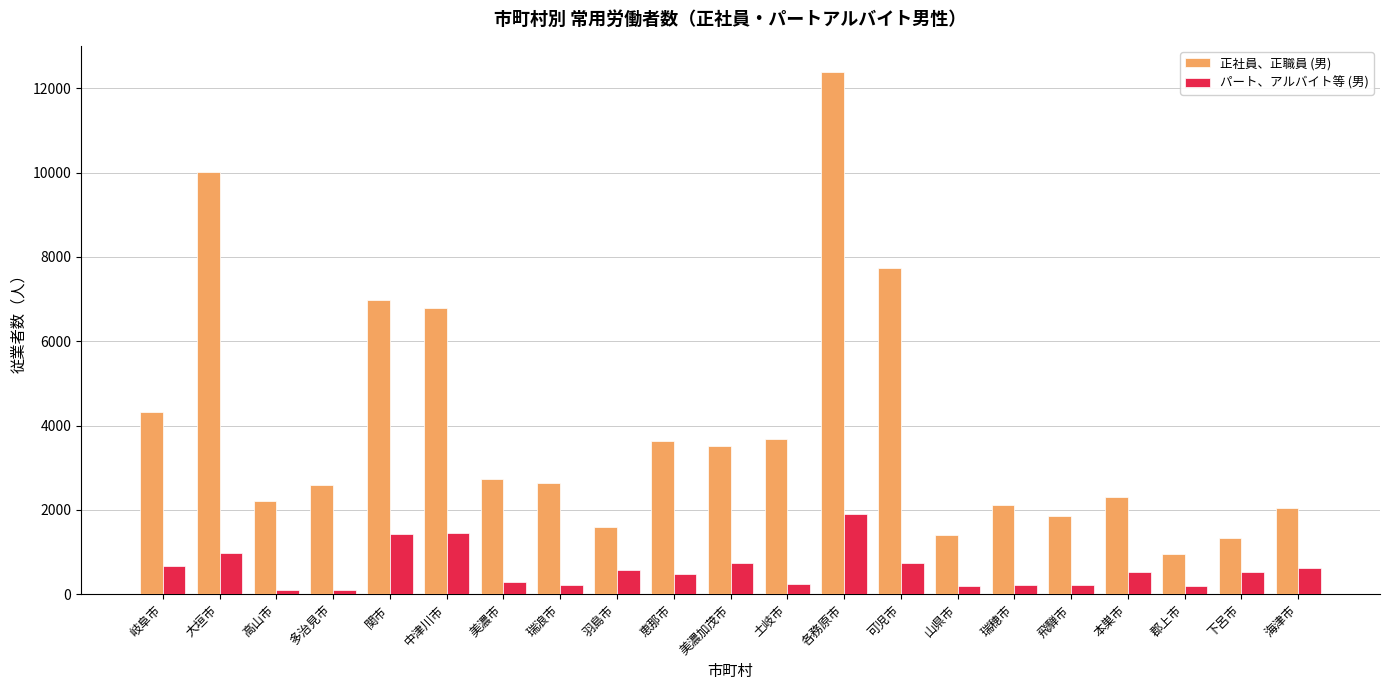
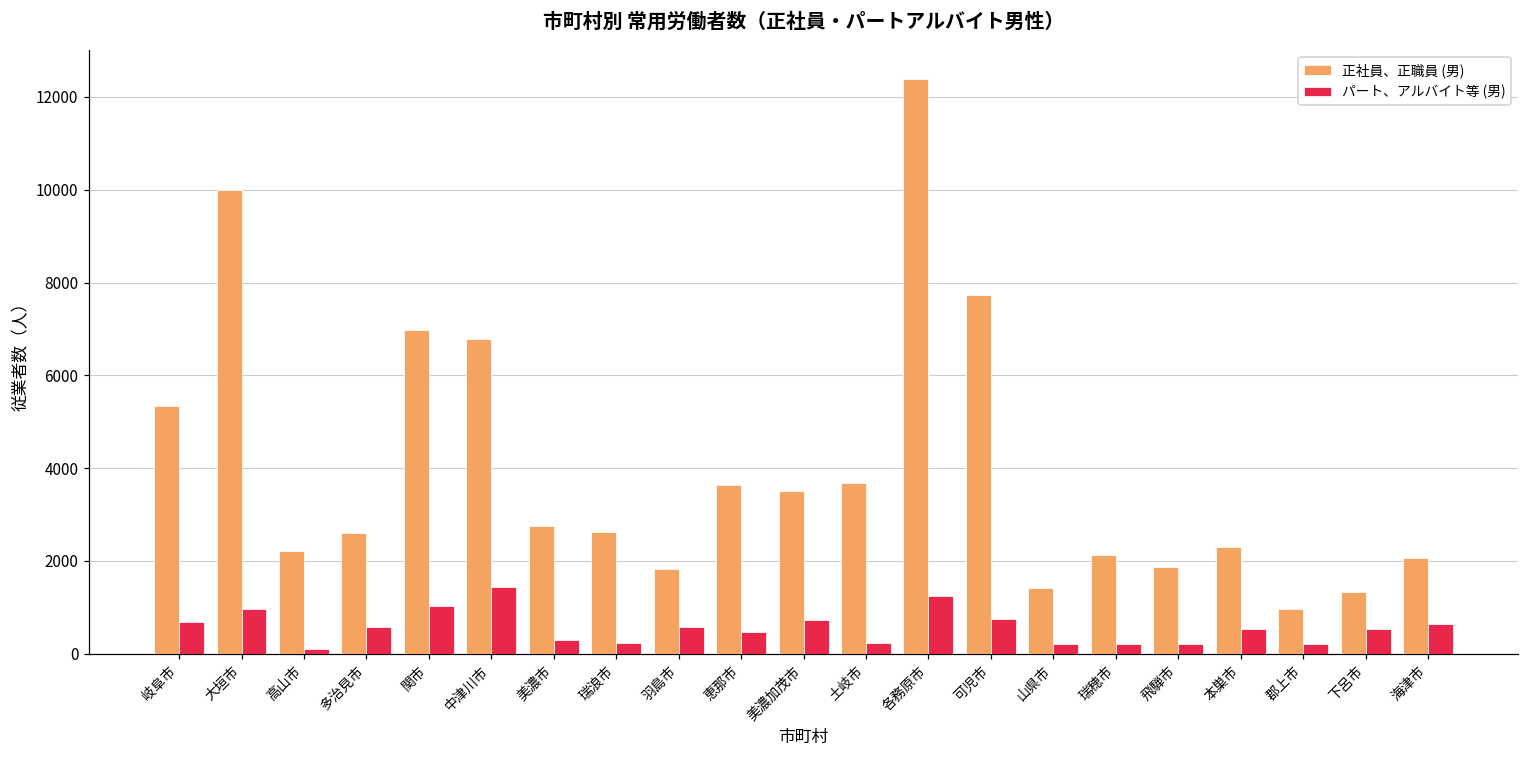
正社員、正職員 (男), 岐阜市: 4300 -> 5300
パート、アルバイト等 (男), 多治見市: 100 -> 600
パート、アルバイト等 (男), 関市: 1400 -> 1000
正社員、正職員 (男), 羽島市: 1600 -> 1800
パート、アルバイト等 (男), 各務原市: 1900 -> 1200
